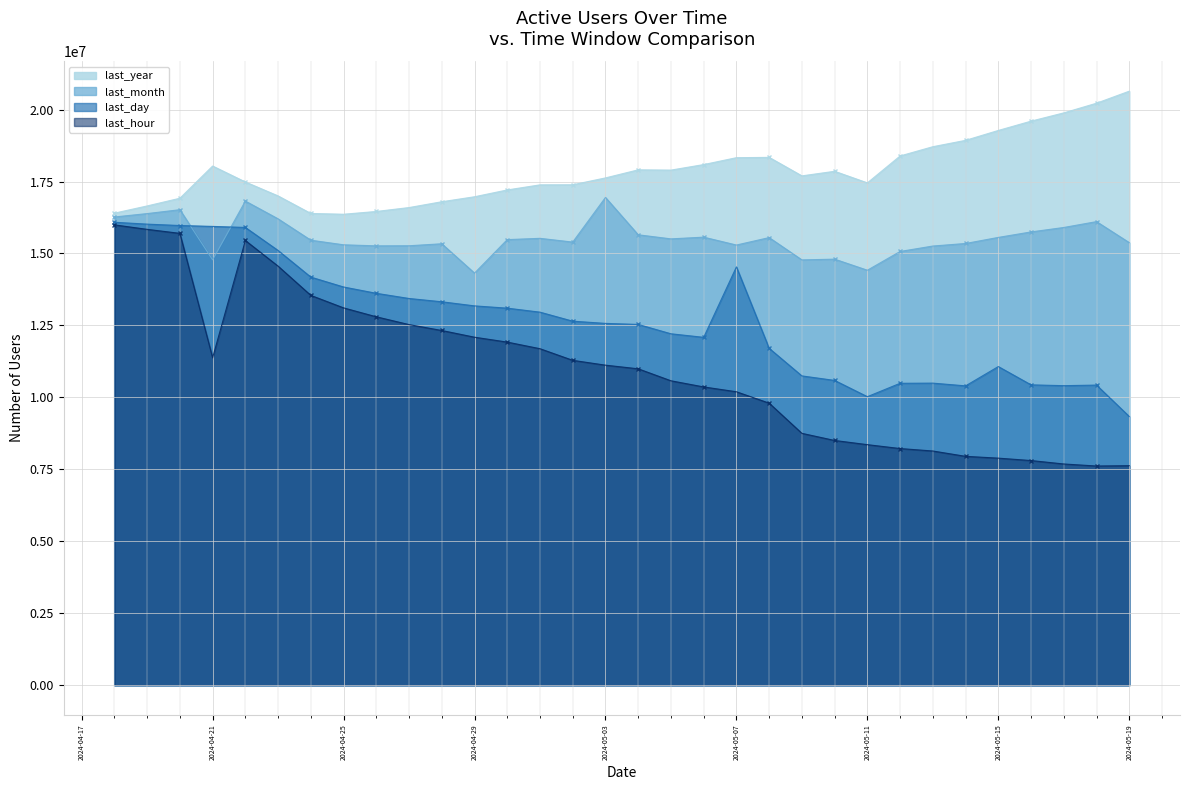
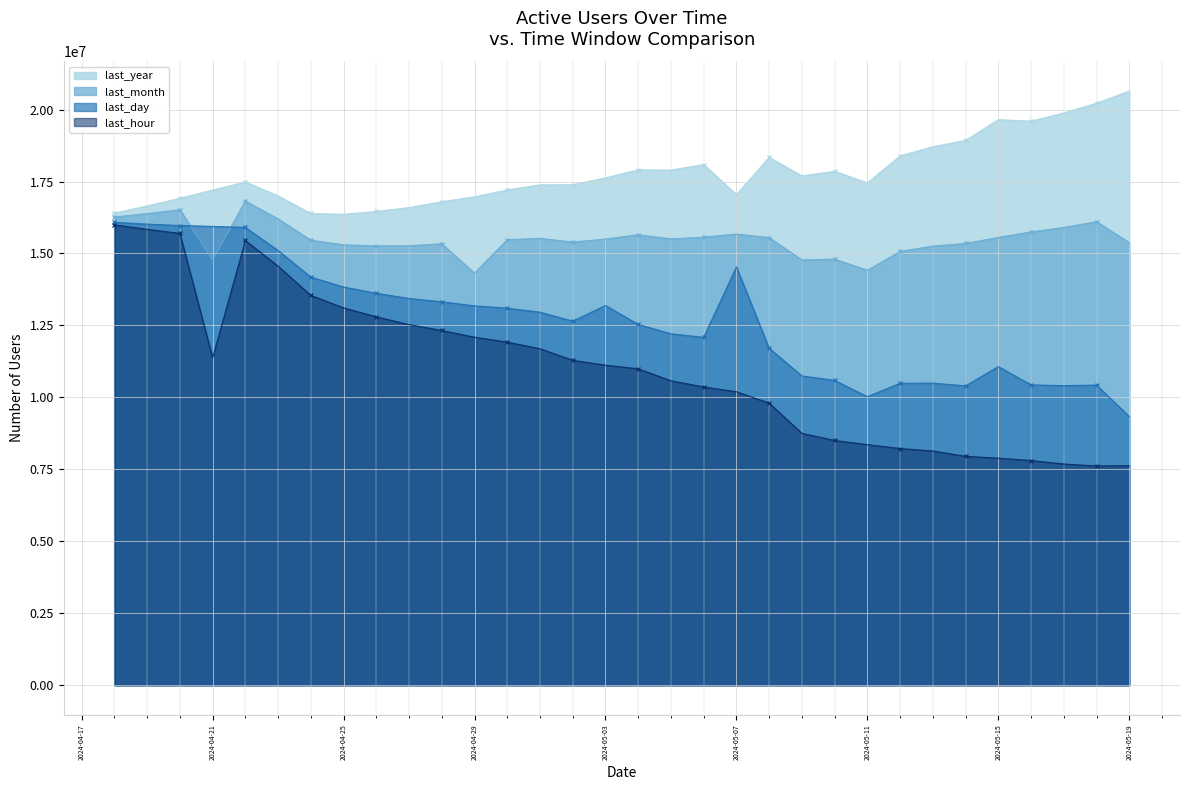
last_year, 2024-04-21: 18000000 -> 17200000
last_month, 2024-05-03: 16900000 -> 15500000
last_day, 2024-05-03: 12600000 -> 13200000
last_year, 2024-05-07: 18300000 -> 17000000
last_month, 2024-05-07: 15300000 -> 15700000
last_year, 2024-05-15: 19300000 -> 19600000
